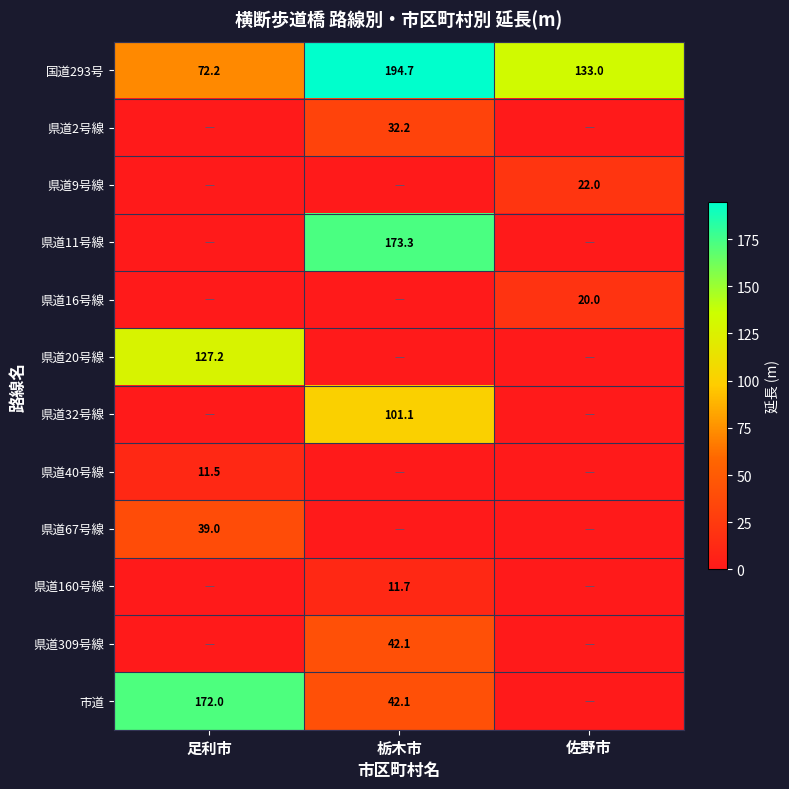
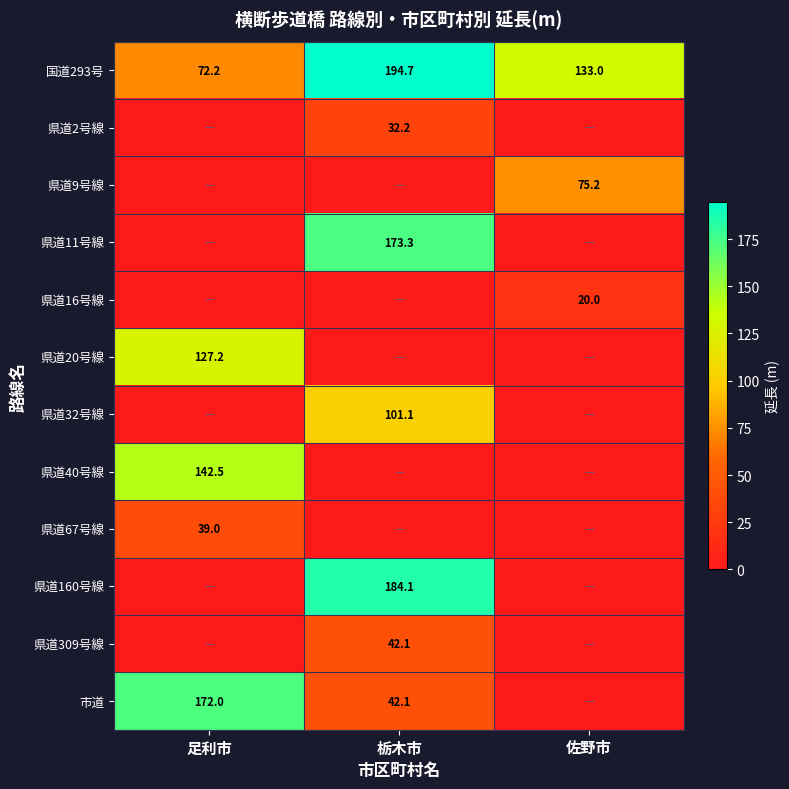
県道9号線, 佐野市: 22.0 -> 75.2
県道40号線, 足利市: 11.5 -> 142.5
県道160号線, 栃木市: 11.7 -> 184.1
